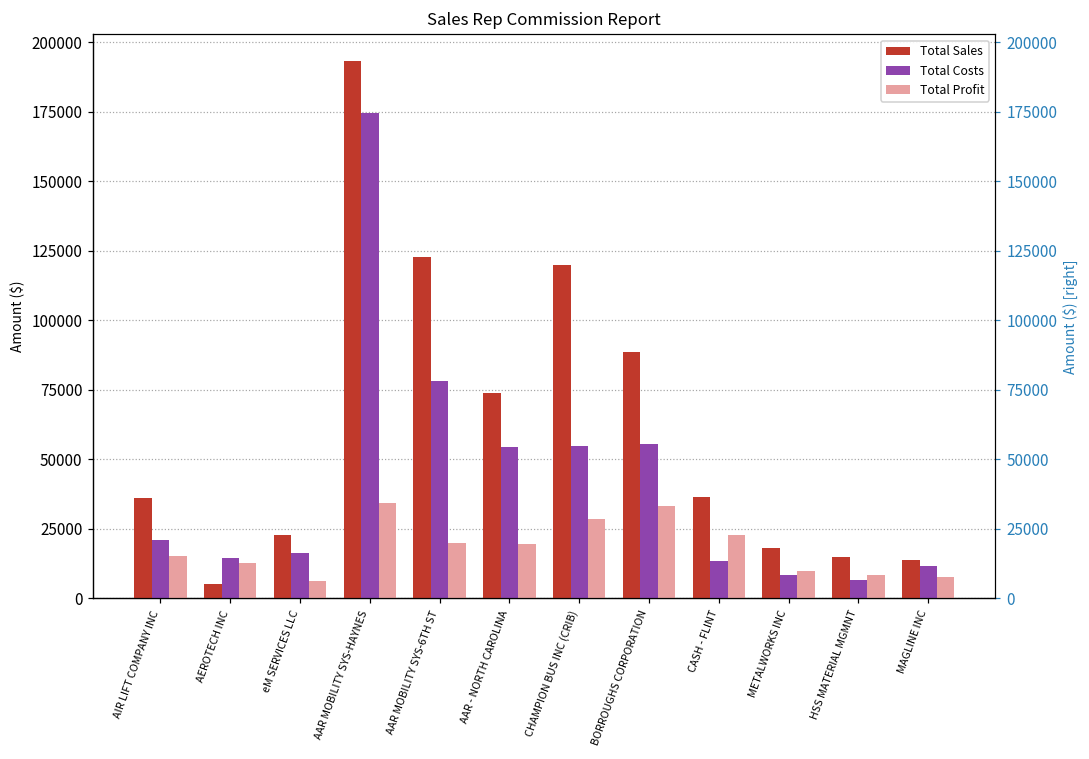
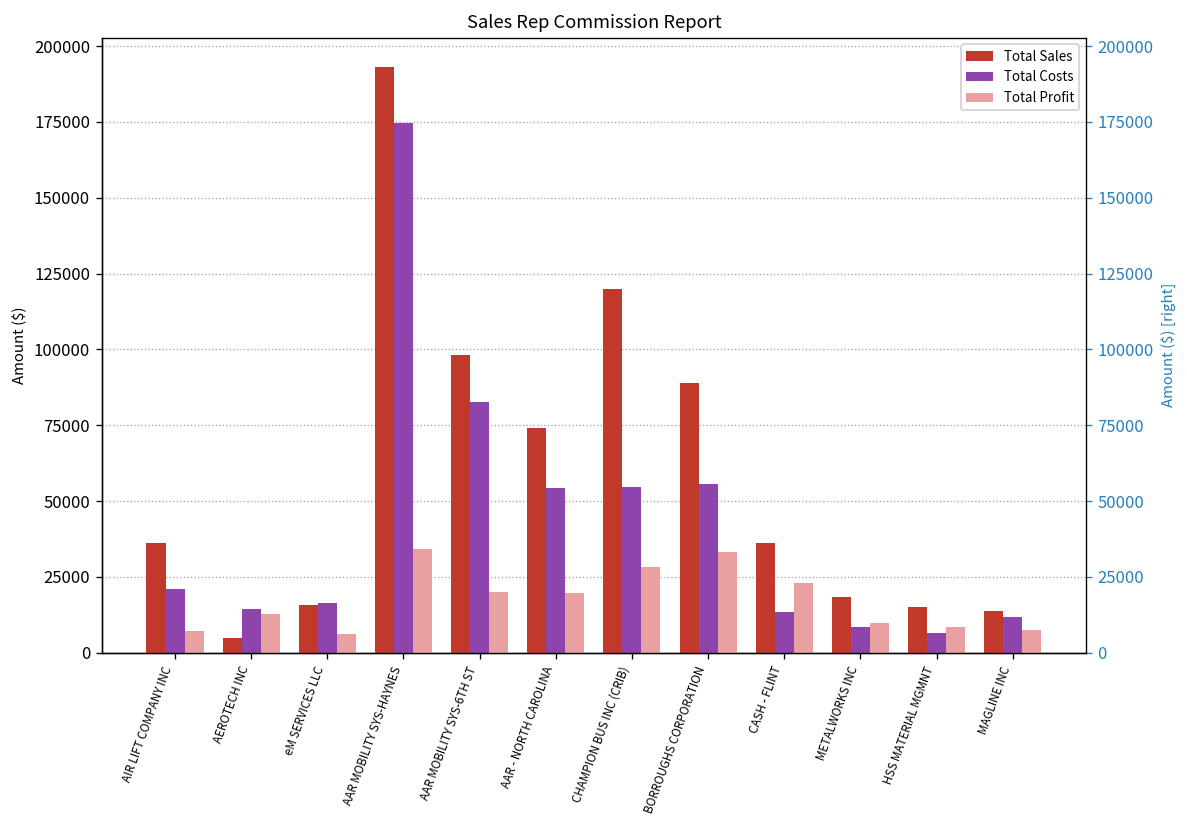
Total Profit, AIR LIFT COMPANY INC: 15000 -> 7000
Total Sales, eM SERVICES LLC: 23000 -> 16000
Total Sales, AAR MOBILITY SYS-6TH ST: 123000 -> 98000
Total Costs, AAR MOBILITY SYS-6TH ST: 78000 -> 83000
